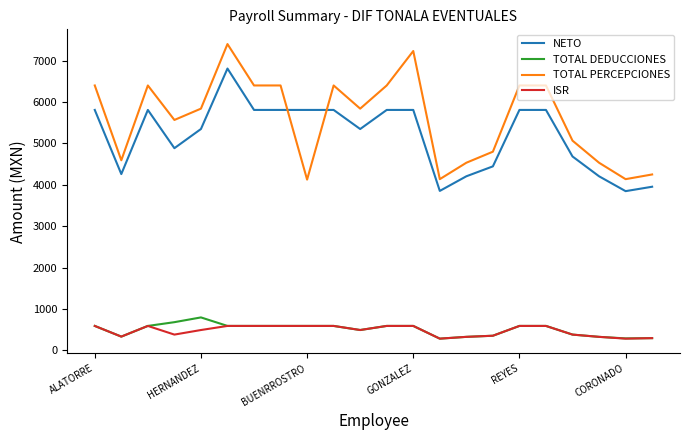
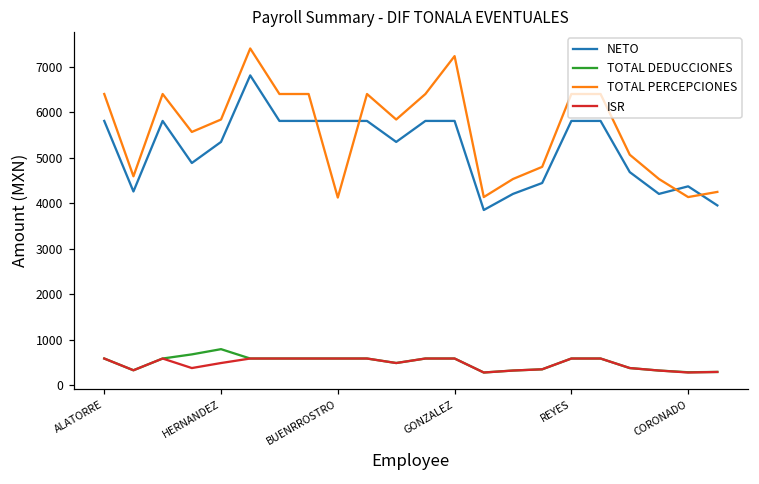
NETO, CORONADO: 3800 -> 4400
